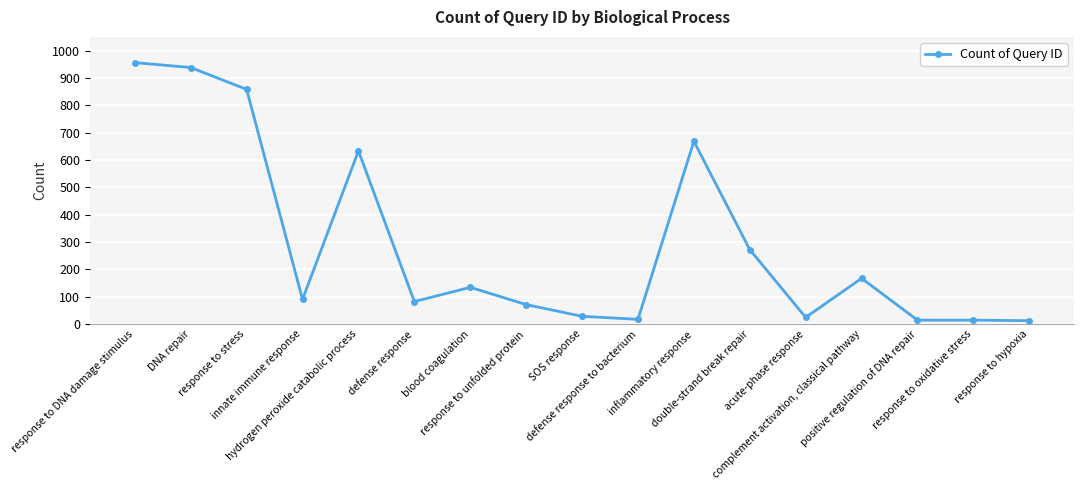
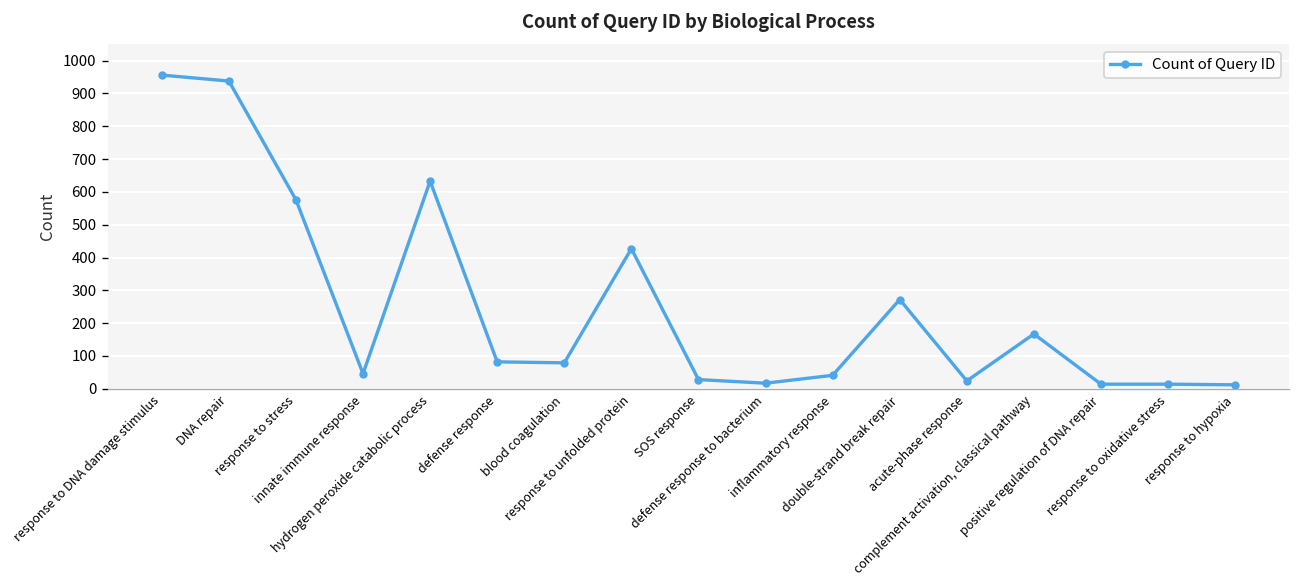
response to stress: 860 -> 580
innate immune response: 90 -> 50
blood coagulation: 130 -> 80
response to unfolded protein: 70 -> 430
inflammatory response: 670 -> 40
